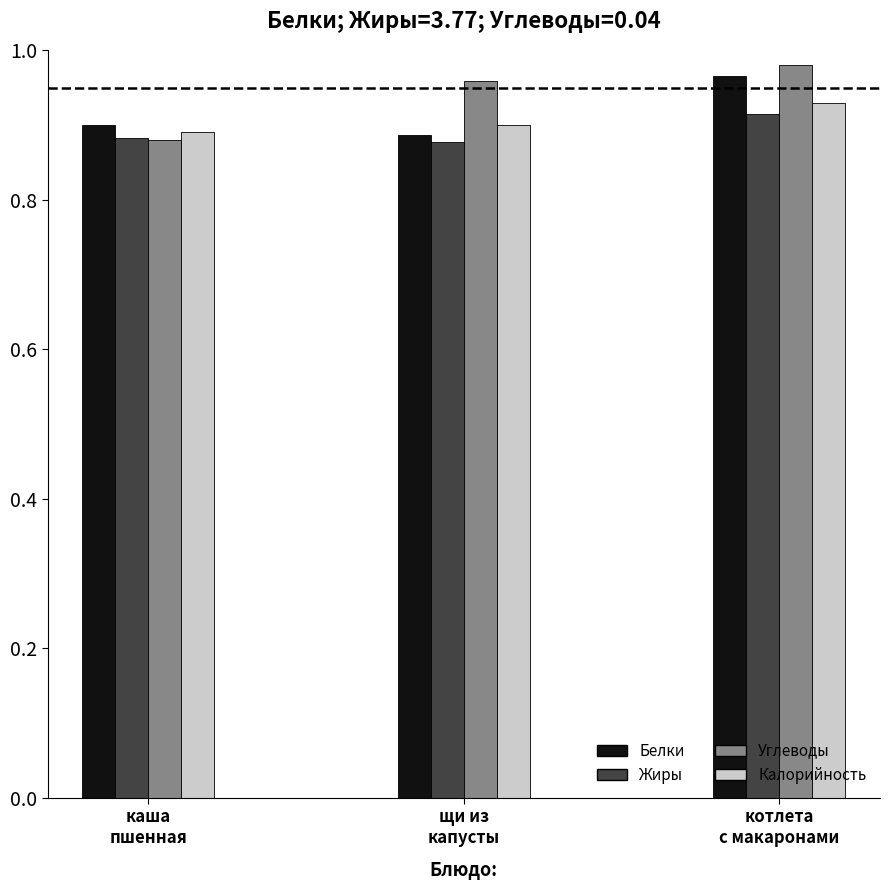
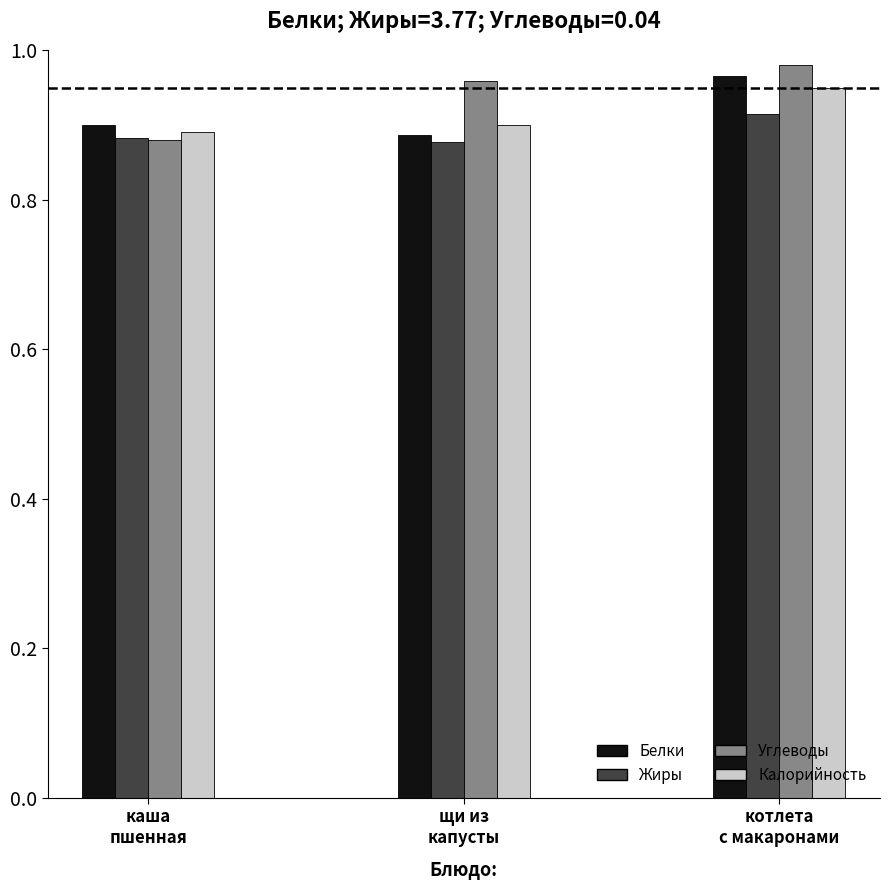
Калорийность, котлета с макаронами: 0.93 -> 0.95
